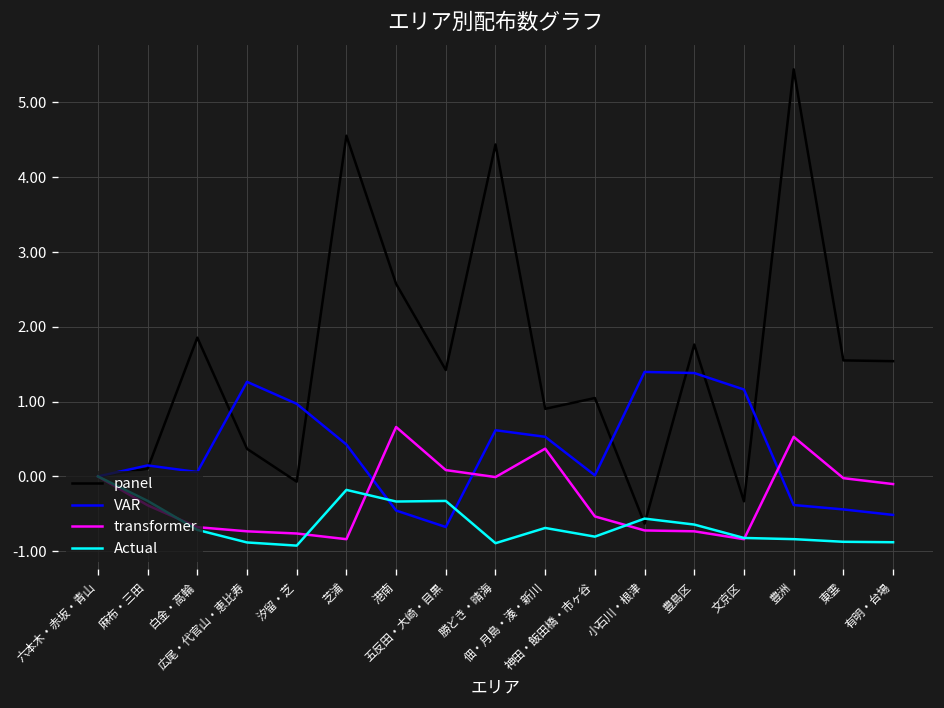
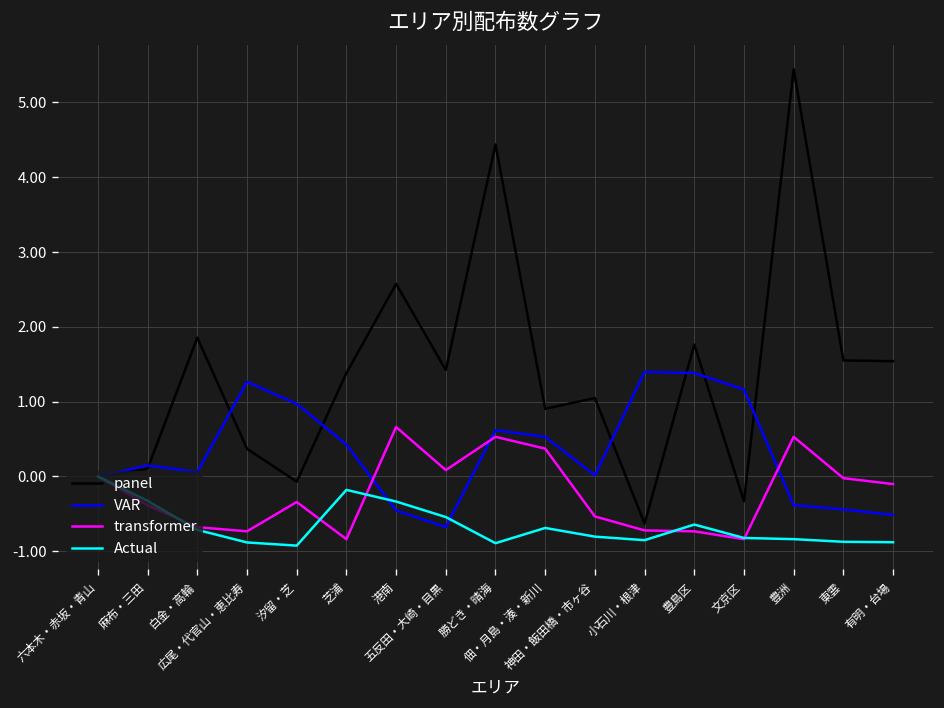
transformer, 汐留・芝: -0.8 -> -0.3
panel, 芝浦: 4.6 -> 1.4
Actual, 五反田・大崎・目黒: -0.3 -> -0.5
transformer, 勝どき・晴海: 0.0 -> 0.5
Actual, 小石川・根津: -0.6 -> -0.9
